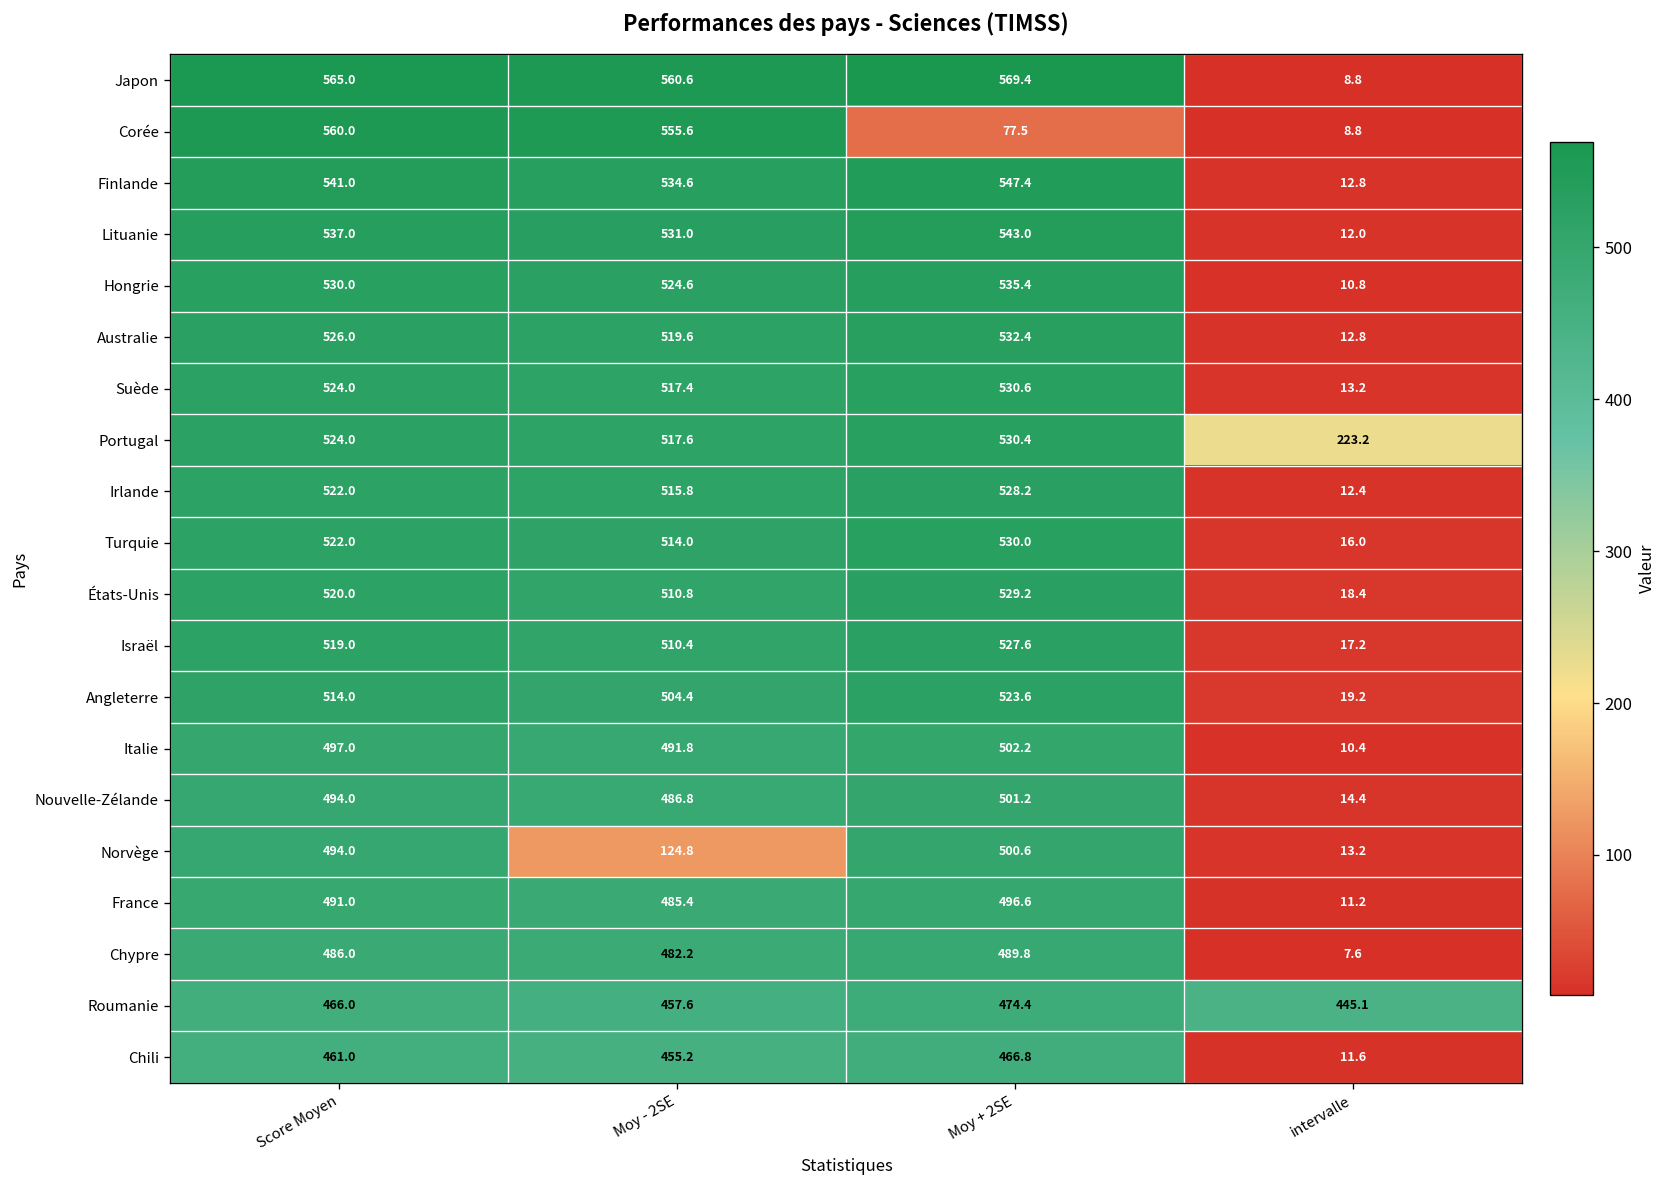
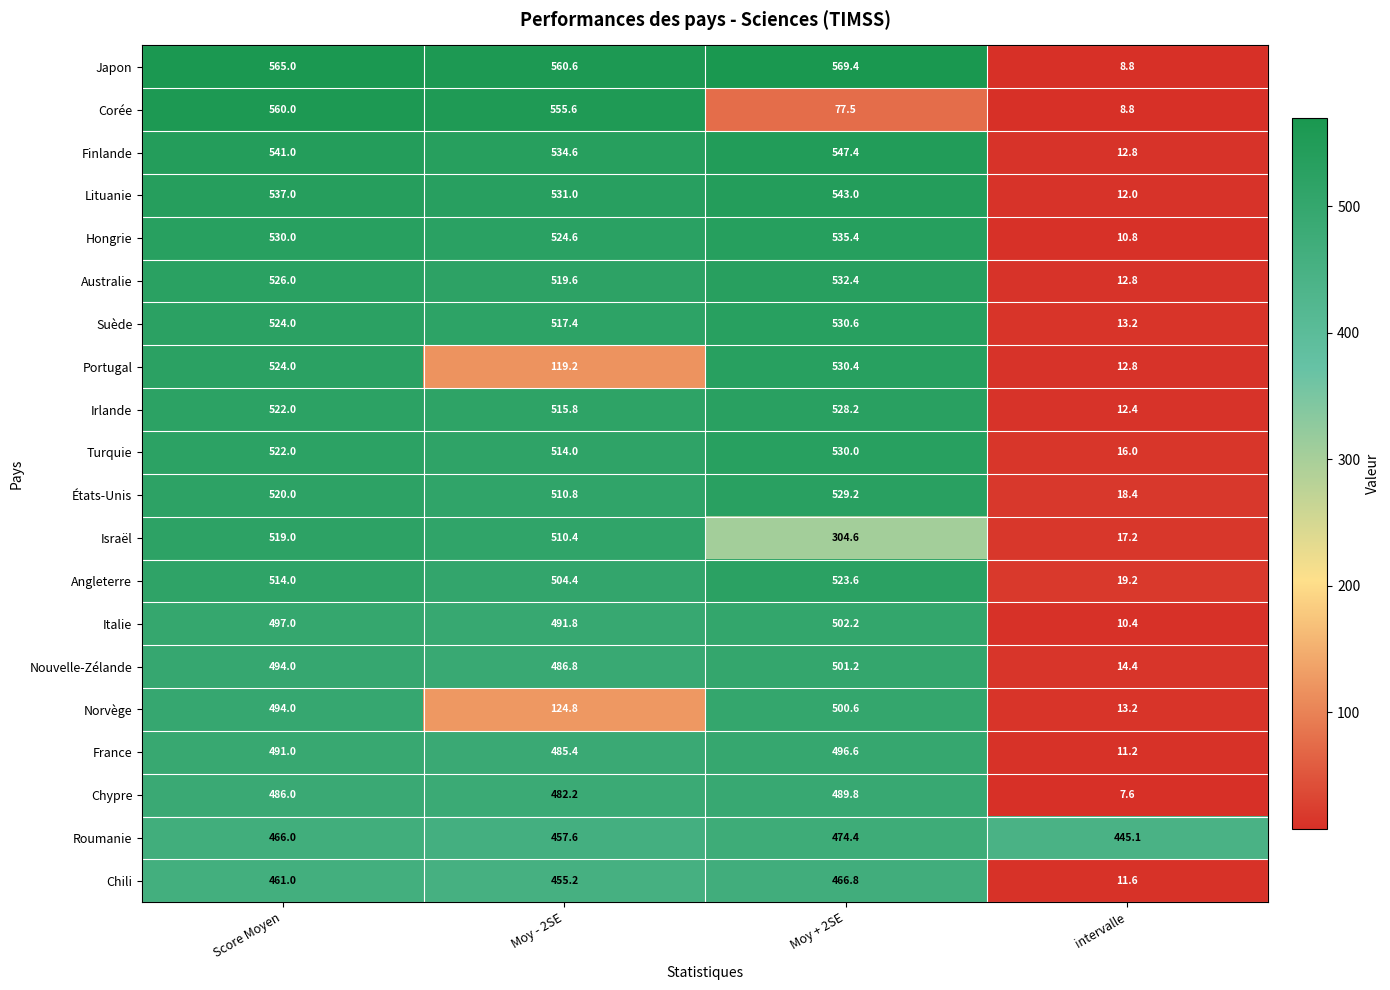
Portugal, Moy - 2SE: 517.6 -> 119.2
Portugal, intervalle: 223.2 -> 12.8
Israël, Moy + 2SE: 527.6 -> 304.6
